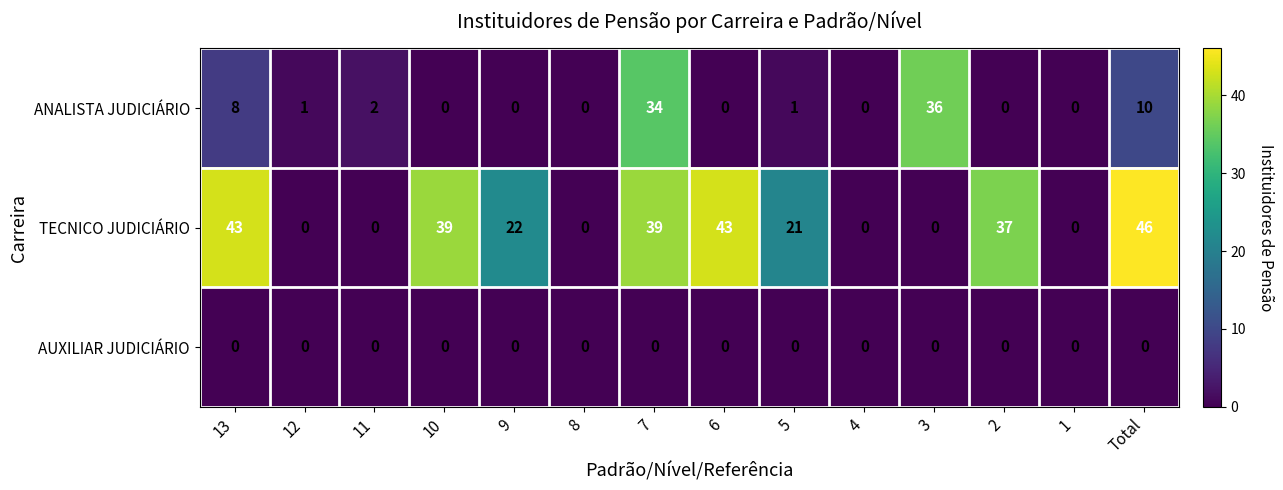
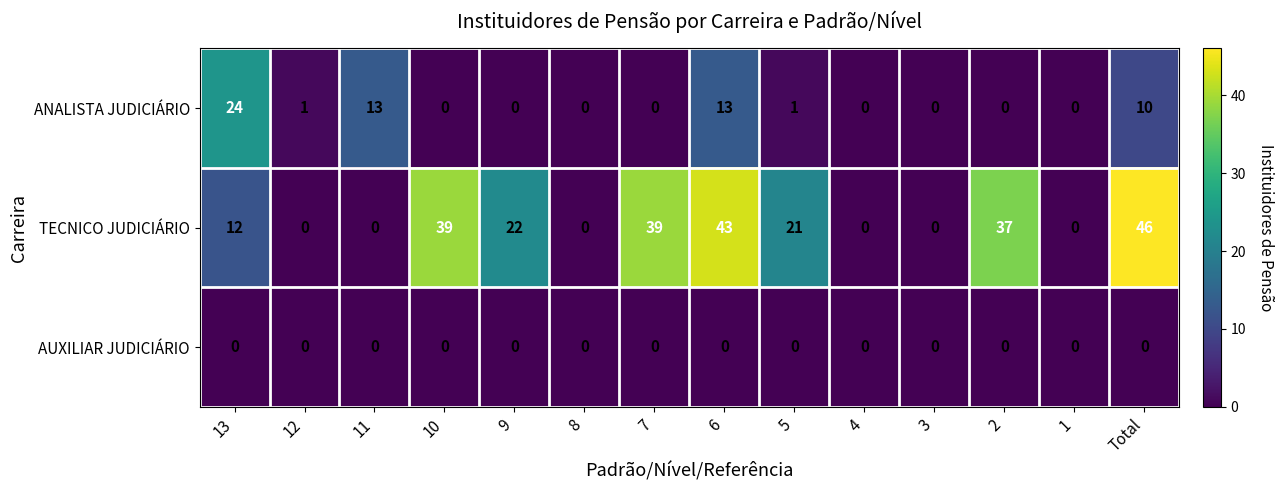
ANALISTA JUDICIÁRIO, 13: 8 -> 24
ANALISTA JUDICIÁRIO, 11: 2 -> 13
ANALISTA JUDICIÁRIO, 7: 34 -> 0
ANALISTA JUDICIÁRIO, 6: 0 -> 13
ANALISTA JUDICIÁRIO, 3: 36 -> 0
TECNICO JUDICIÁRIO, 13: 43 -> 12
